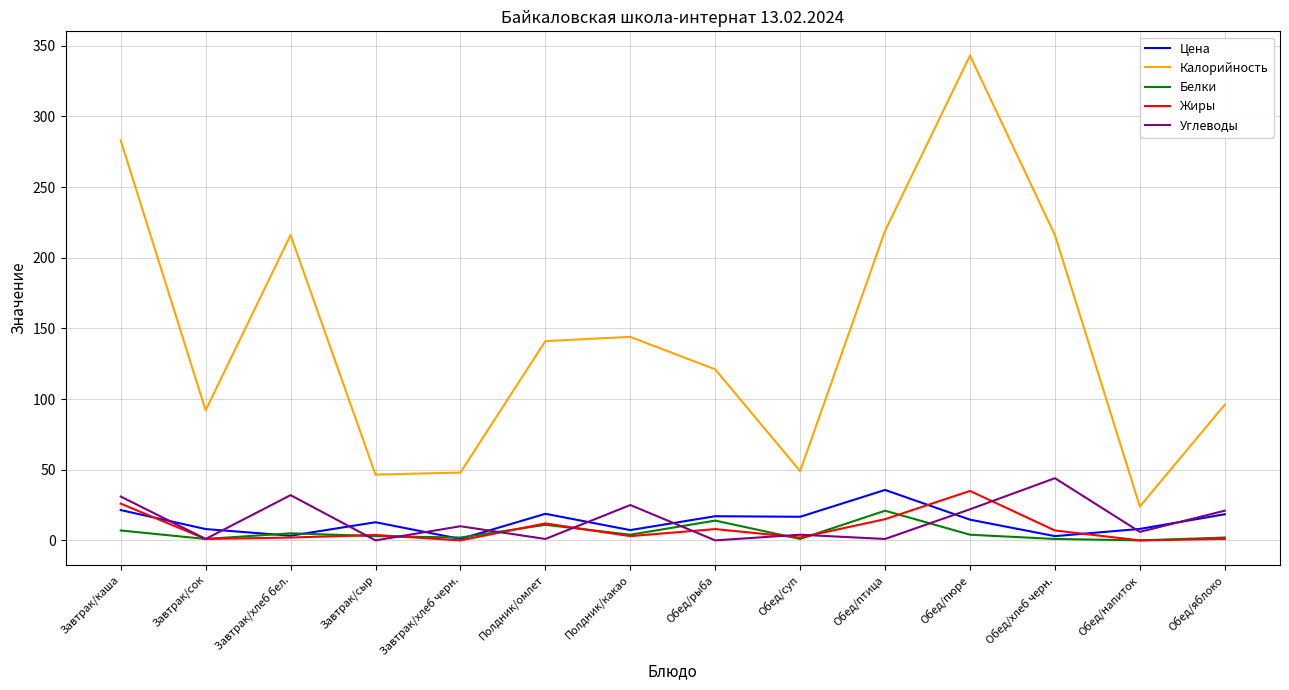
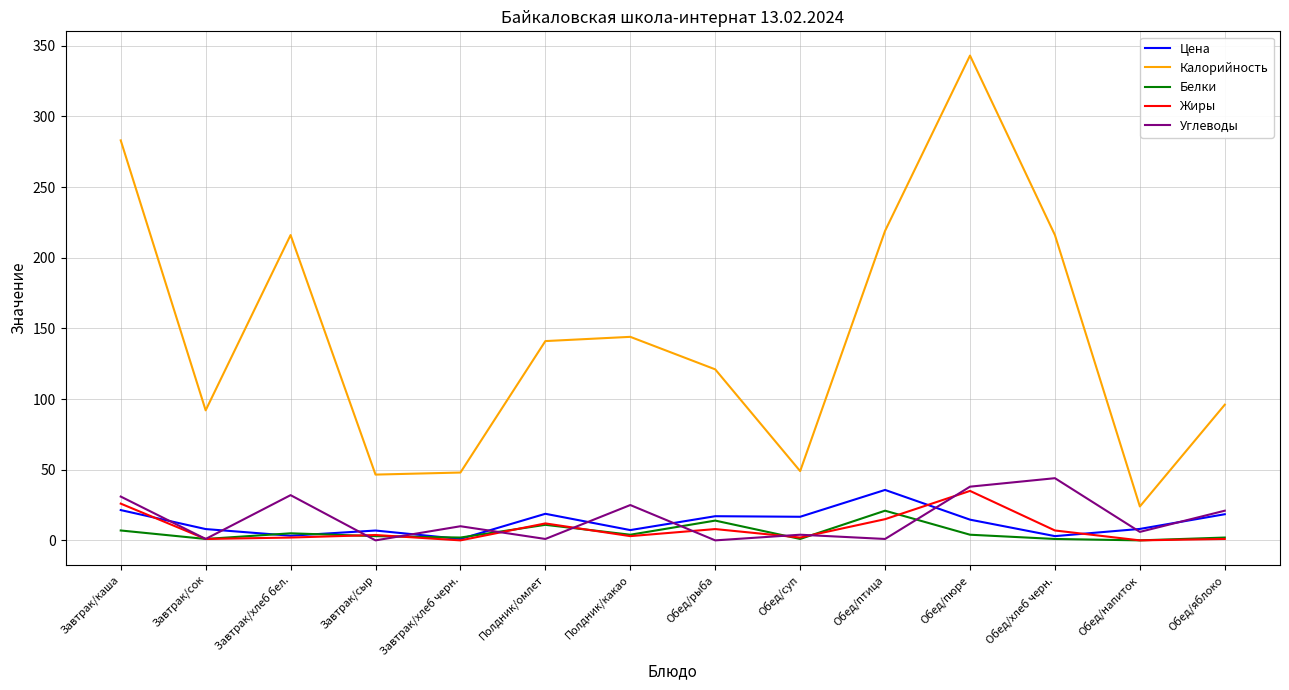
Цена, Завтрак/сыр: 13 -> 7
Углеводы, Обед/пюре: 22 -> 38
